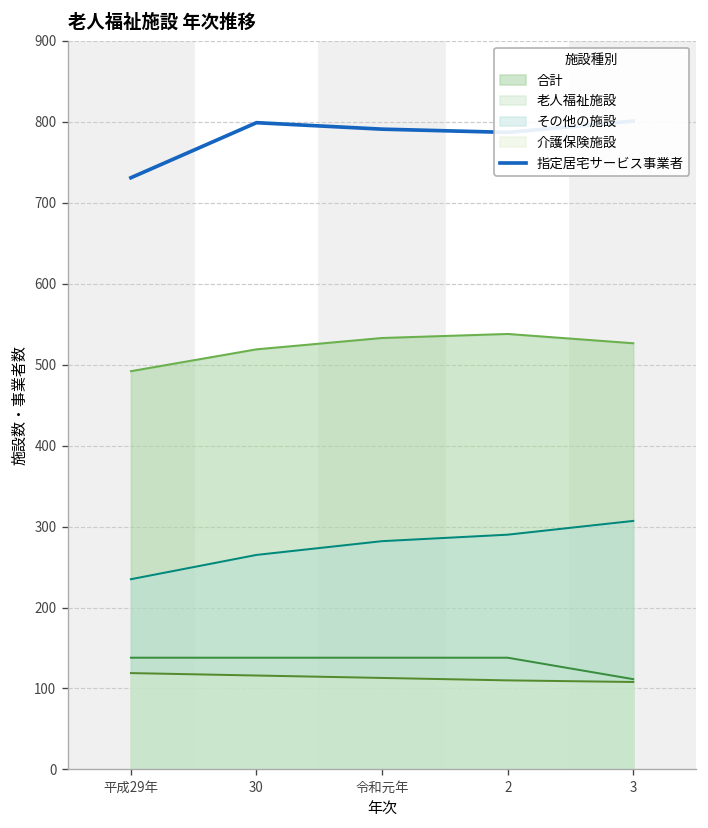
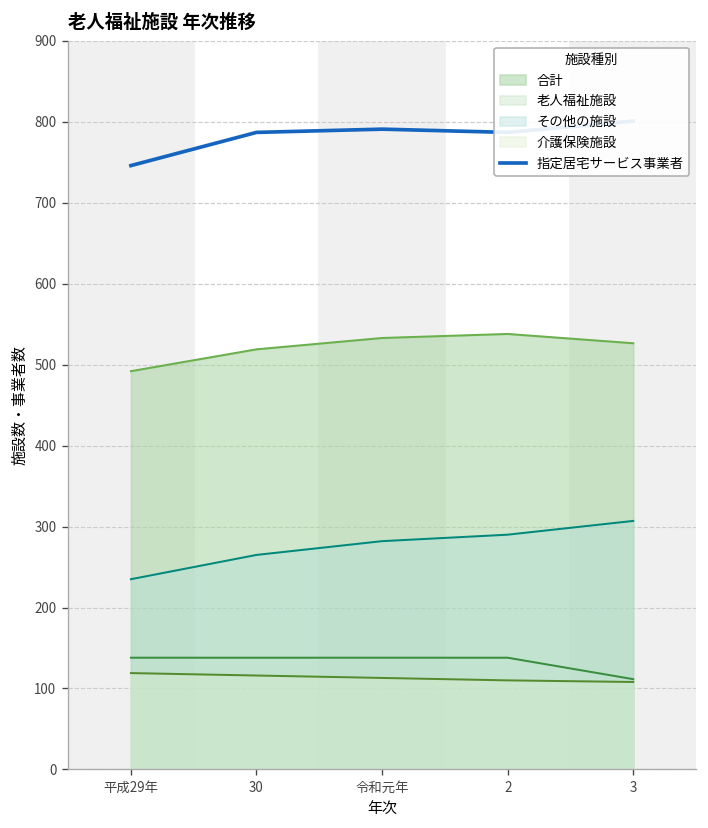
指定居宅サービス事業者, 平成29年: 730 -> 750
指定居宅サービス事業者, 30: 800 -> 790
